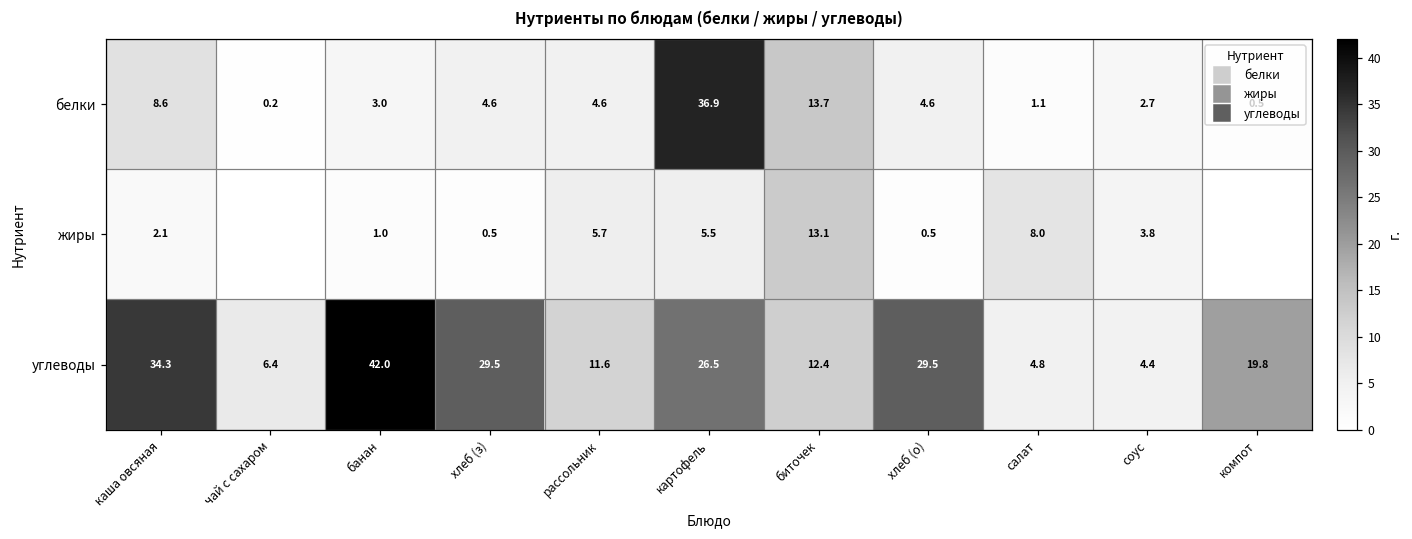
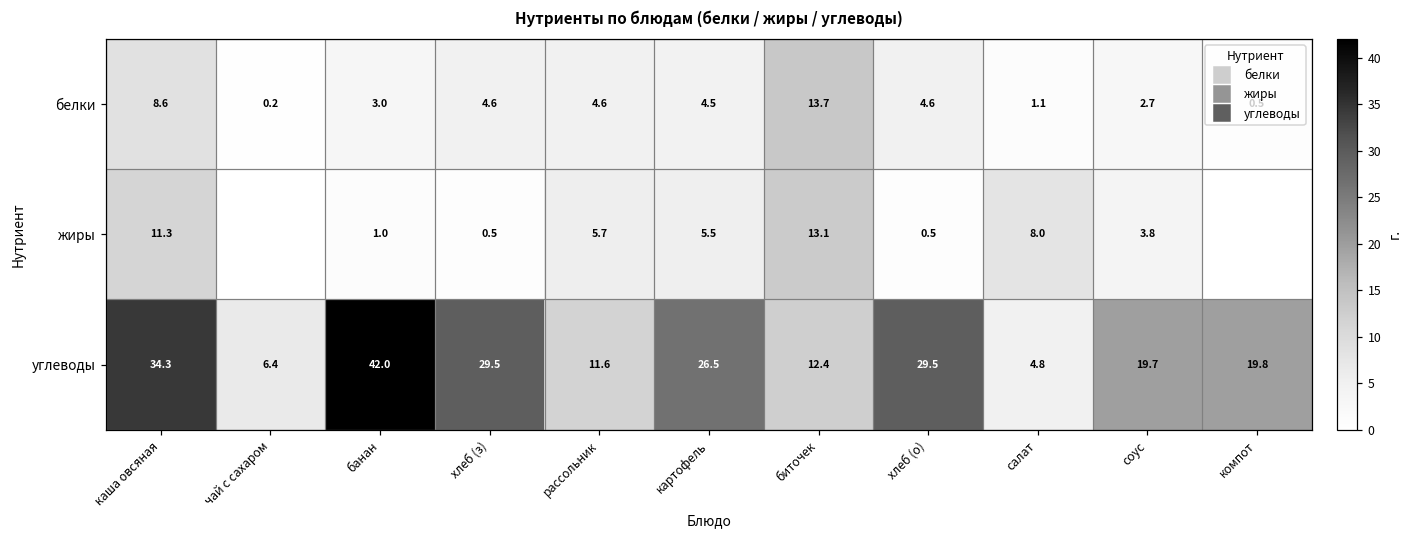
белки, картофель: 36.9 -> 4.5
жиры, каша овсяная: 2.1 -> 11.3
углеводы, соус: 4.4 -> 19.7
